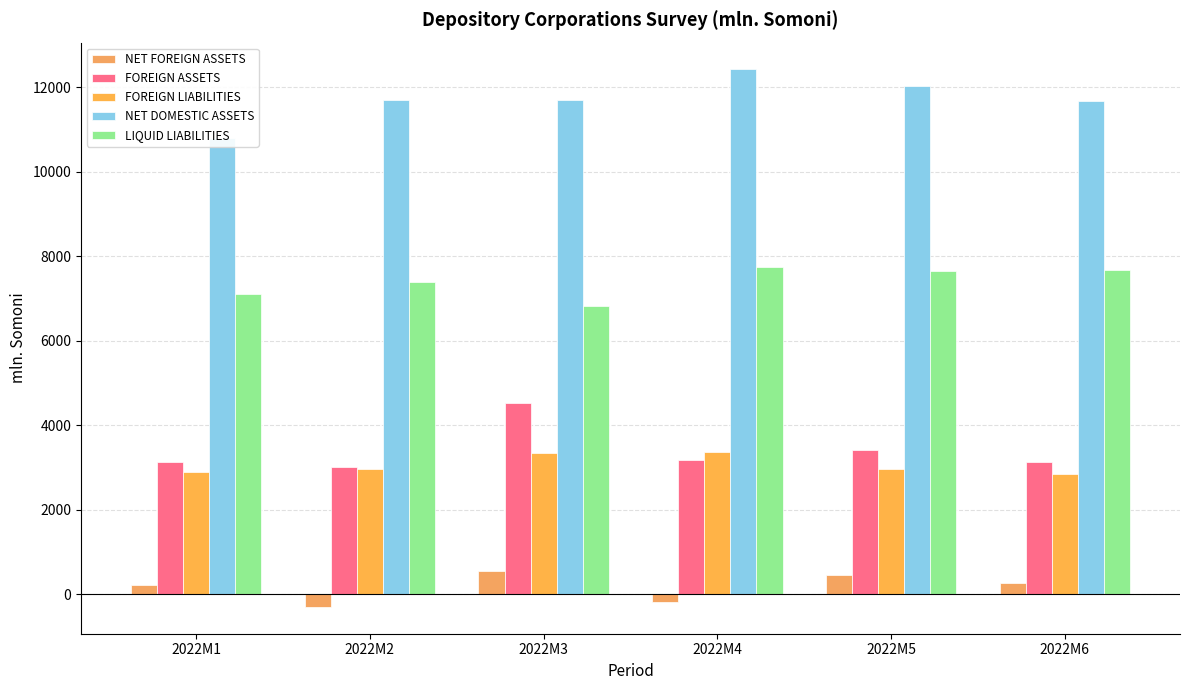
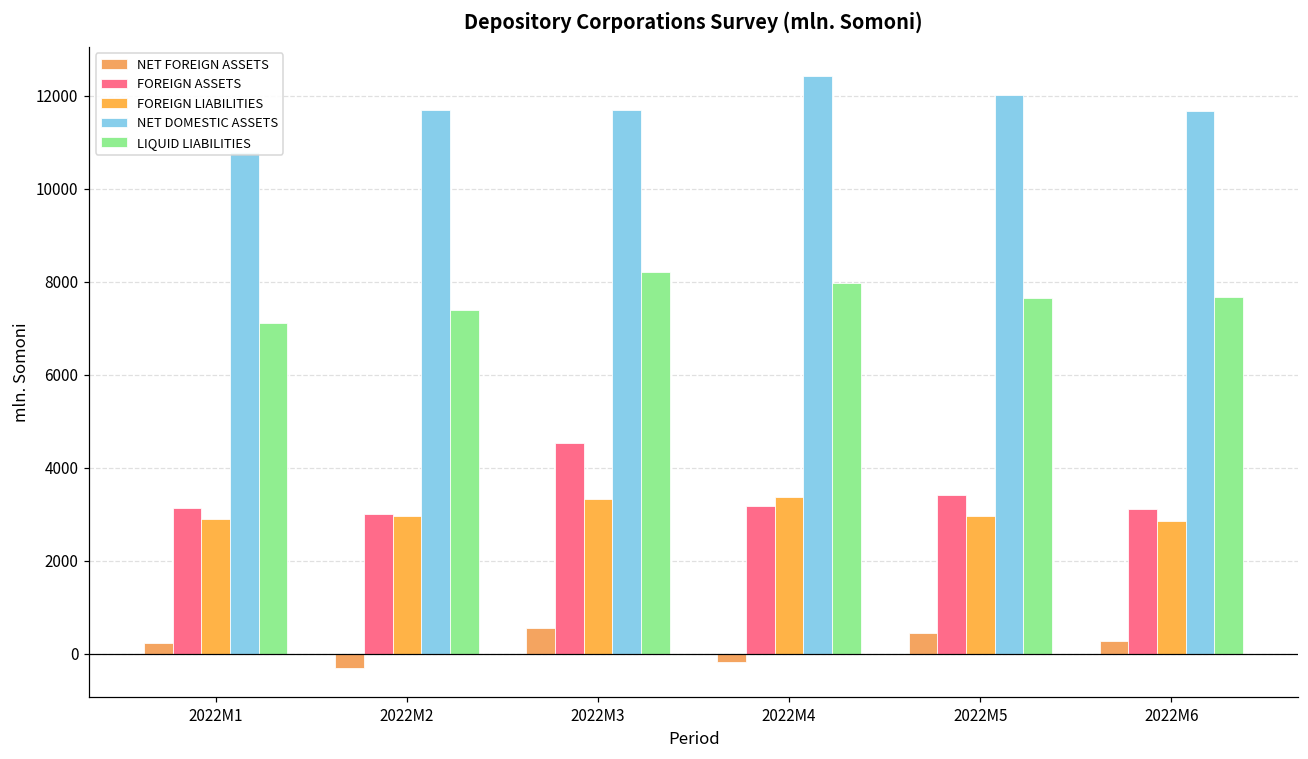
LIQUID LIABILITIES, 2022M3: 6800 -> 8200
LIQUID LIABILITIES, 2022M4: 7800 -> 8000
